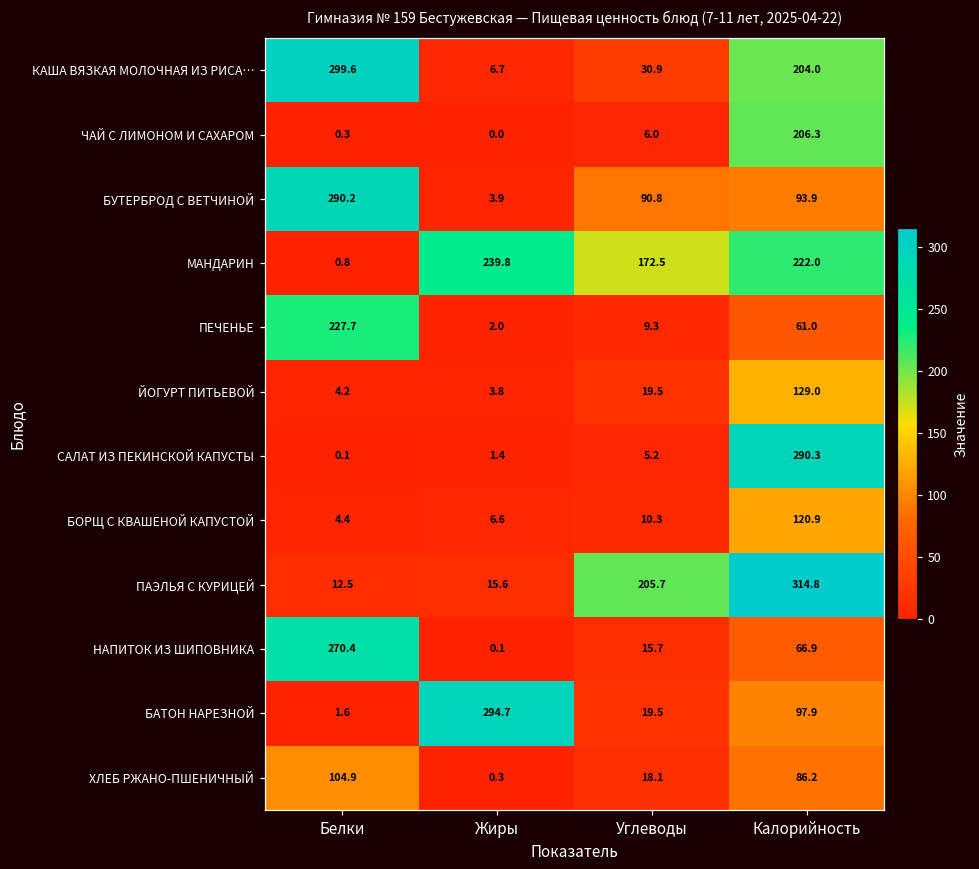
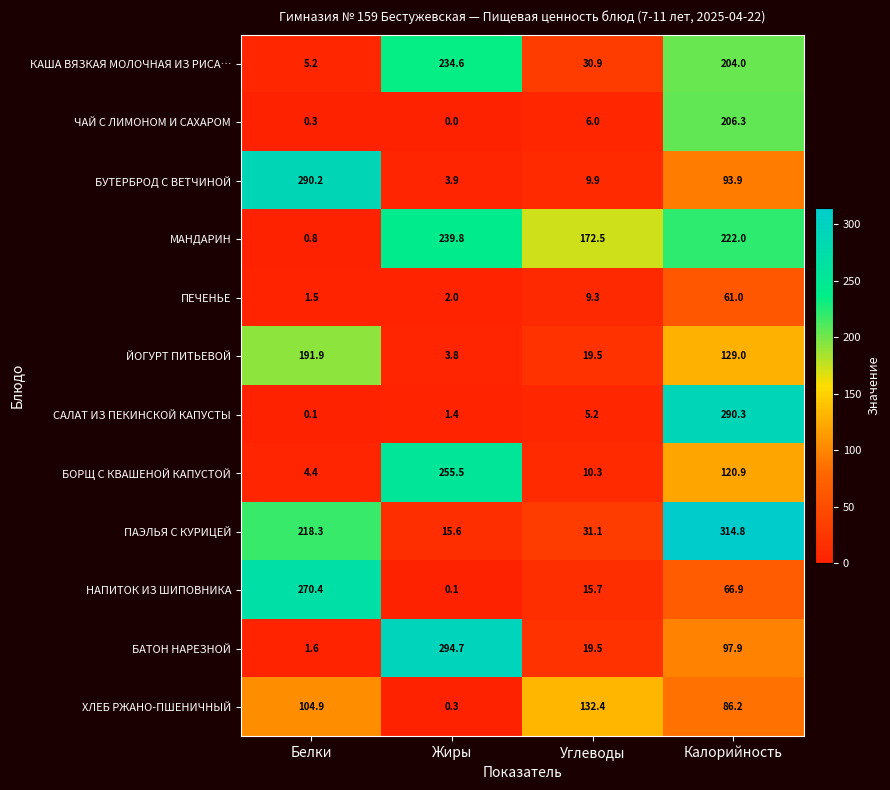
КАША ВЯЗКАЯ МОЛОЧНАЯ ИЗ РИСА…, Белки: 299.6 -> 5.2
КАША ВЯЗКАЯ МОЛОЧНАЯ ИЗ РИСА…, Жиры: 6.7 -> 234.6
БУТЕРБРОД С ВЕТЧИНОЙ, Углеводы: 90.8 -> 9.9
ПЕЧЕНЬЕ, Белки: 227.7 -> 1.5
ЙОГУРТ ПИТЬЕВОЙ, Белки: 4.2 -> 191.9
БОРЩ С КВАШЕНОЙ КАПУСТОЙ, Жиры: 6.6 -> 255.5
ПАЭЛЬЯ С КУРИЦЕЙ, Белки: 12.5 -> 218.3
ПАЭЛЬЯ С КУРИЦЕЙ, Углеводы: 205.7 -> 31.1
ХЛЕБ РЖАНО-ПШЕНИЧНЫЙ, Углеводы: 18.1 -> 132.4
